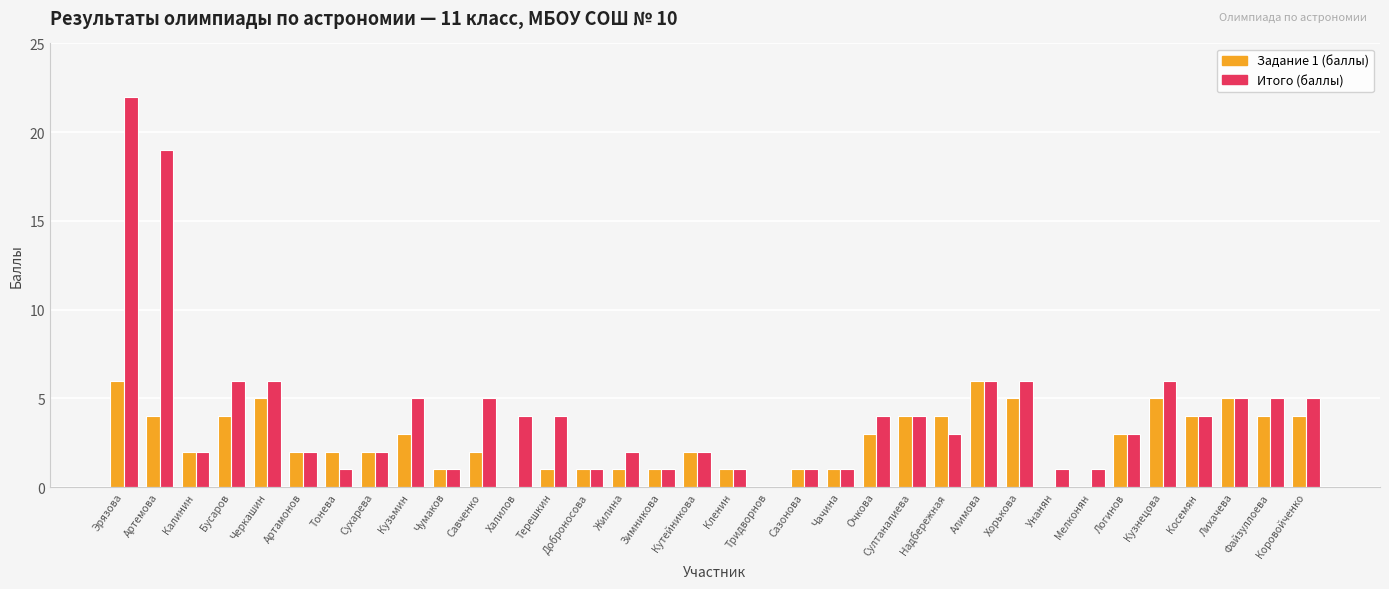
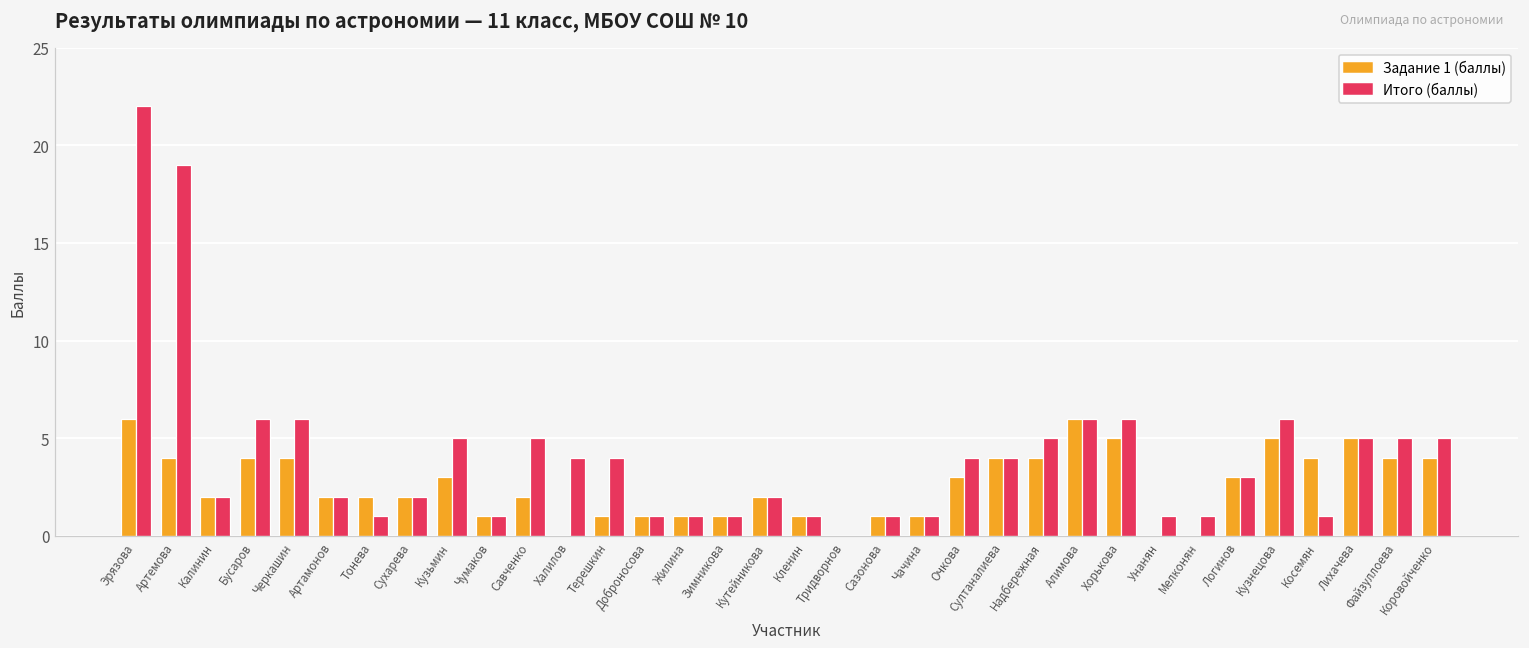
Задание 1 (баллы), Черкашин: 5 -> 4
Итого (баллы), Жилина: 2 -> 1
Итого (баллы), Надбережная: 3 -> 5
Итого (баллы), Косемян: 4 -> 1
